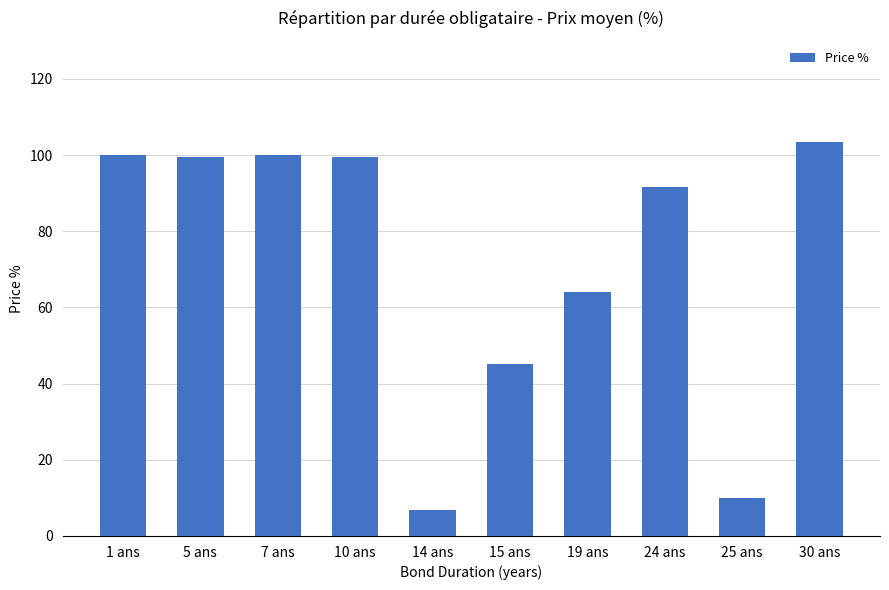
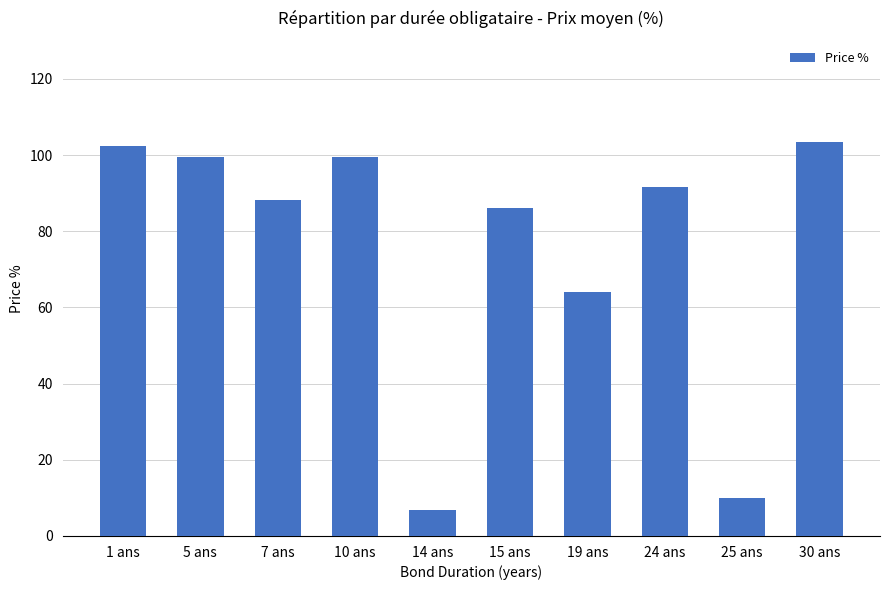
1 ans: 100 -> 103
7 ans: 100 -> 88
15 ans: 45 -> 86
